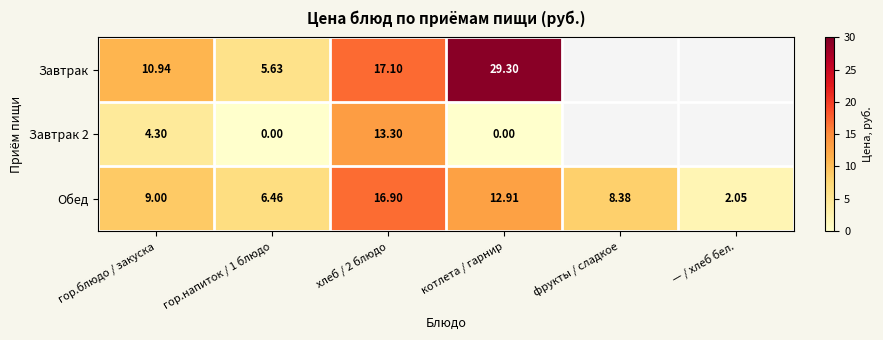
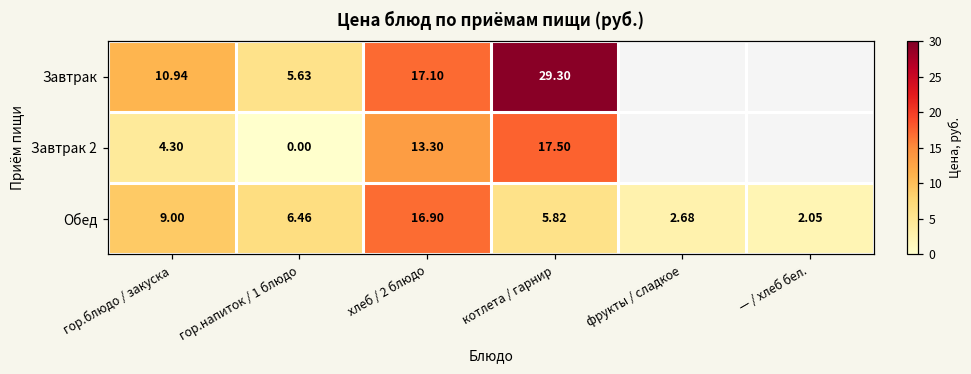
Завтрак 2, котлета / гарнир: 0.00 -> 17.50
Обед, котлета / гарнир: 12.91 -> 5.82
Обед, фрукты / сладкое: 8.38 -> 2.68
